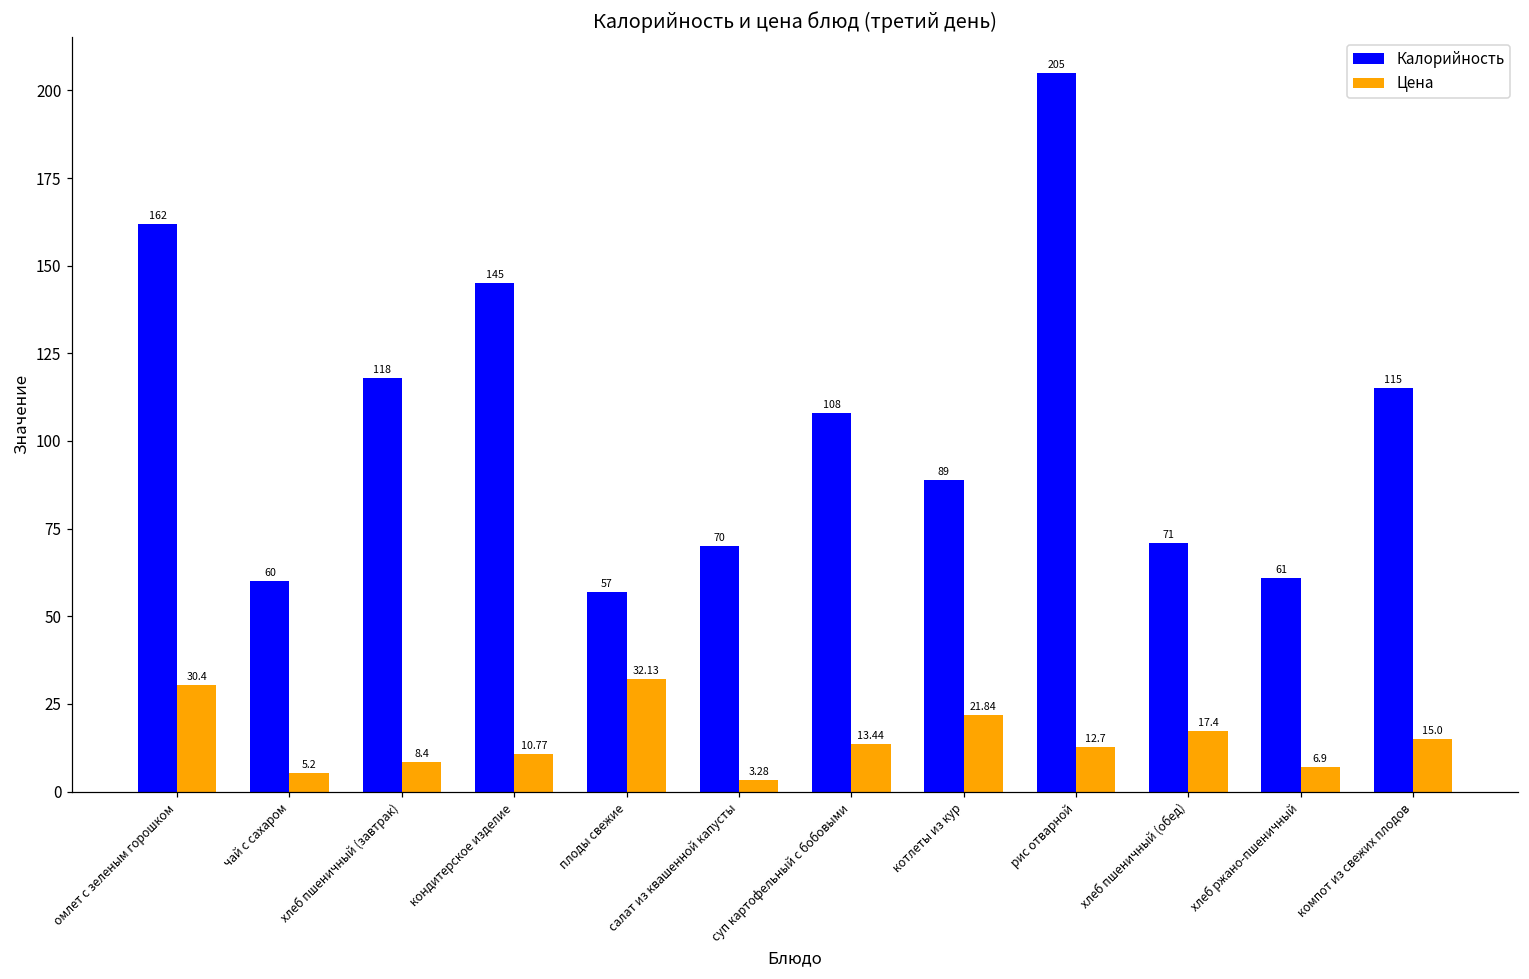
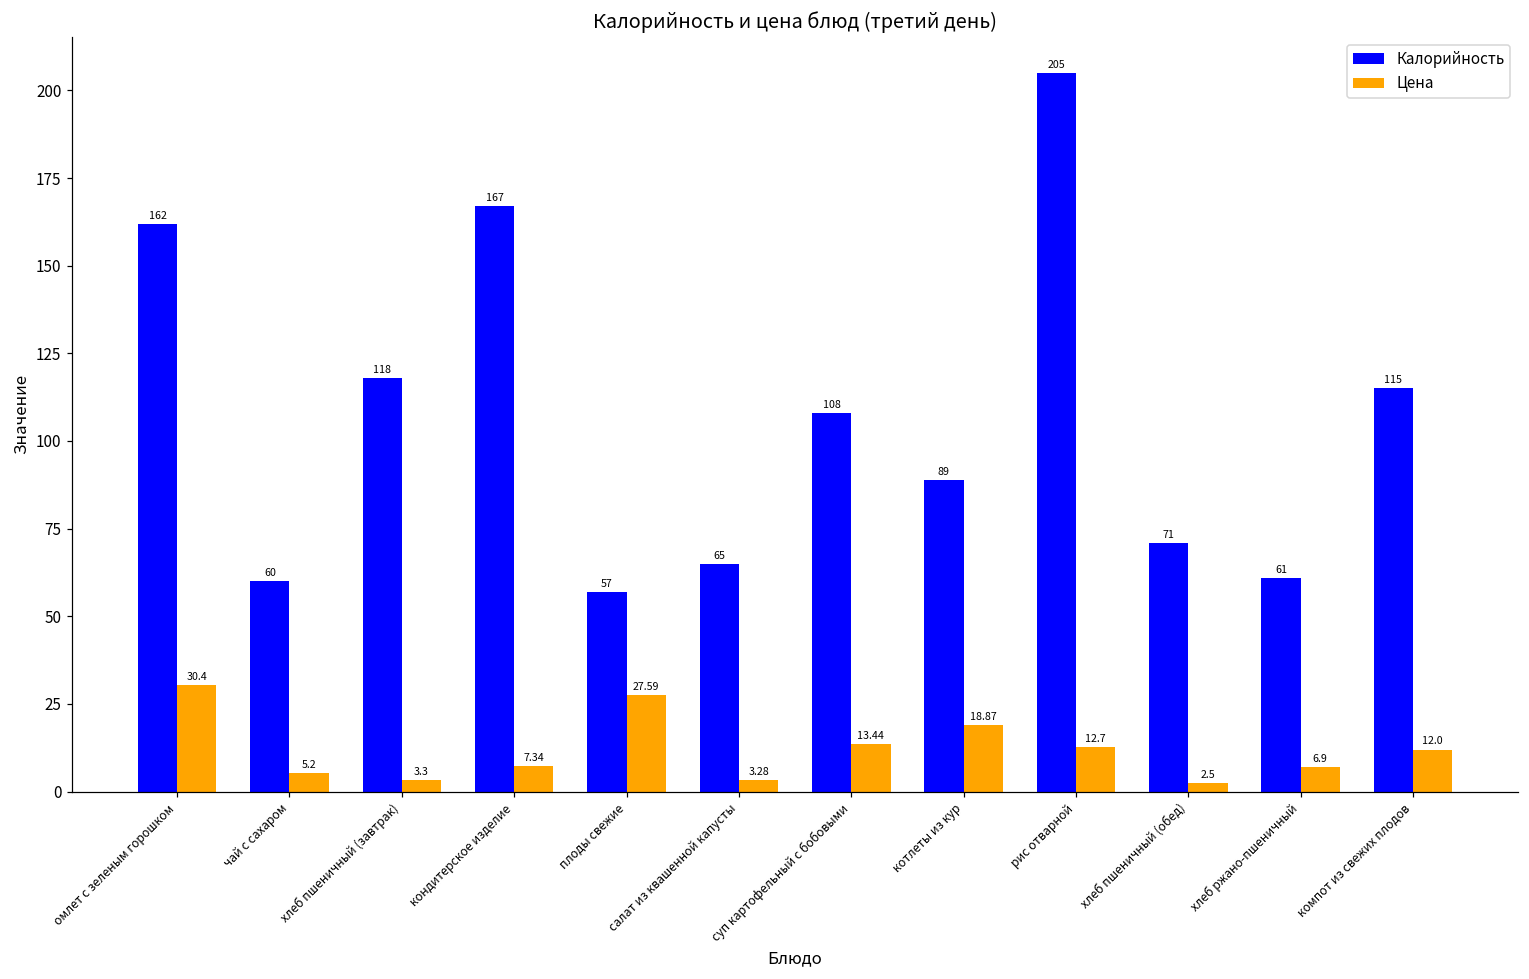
Цена, хлеб пшеничный (завтрак): 8.4 -> 3.3
Калорийность, кондитерское изделие: 145 -> 167
Цена, кондитерское изделие: 10.77 -> 7.34
Цена, плоды свежие: 32.13 -> 27.59
Калорийность, салат из квашенной капусты: 70 -> 65
Цена, котлеты из кур: 21.84 -> 18.87
Цена, хлеб пшеничный (обед): 17.4 -> 2.5
Цена, компот из свежих плодов: 15.0 -> 12.0
